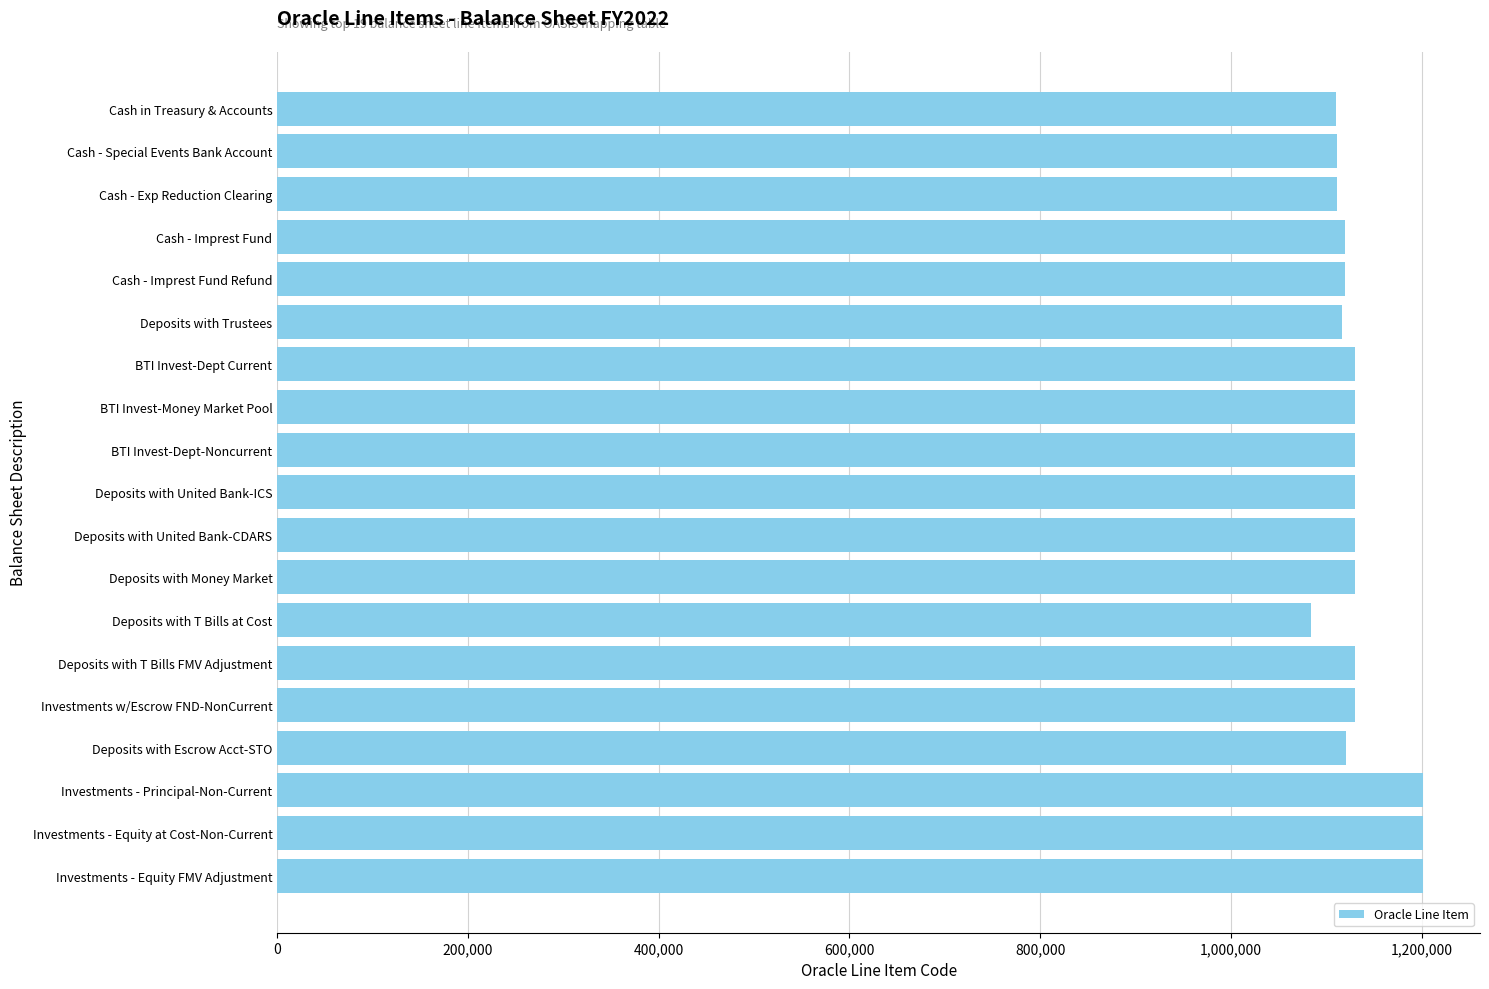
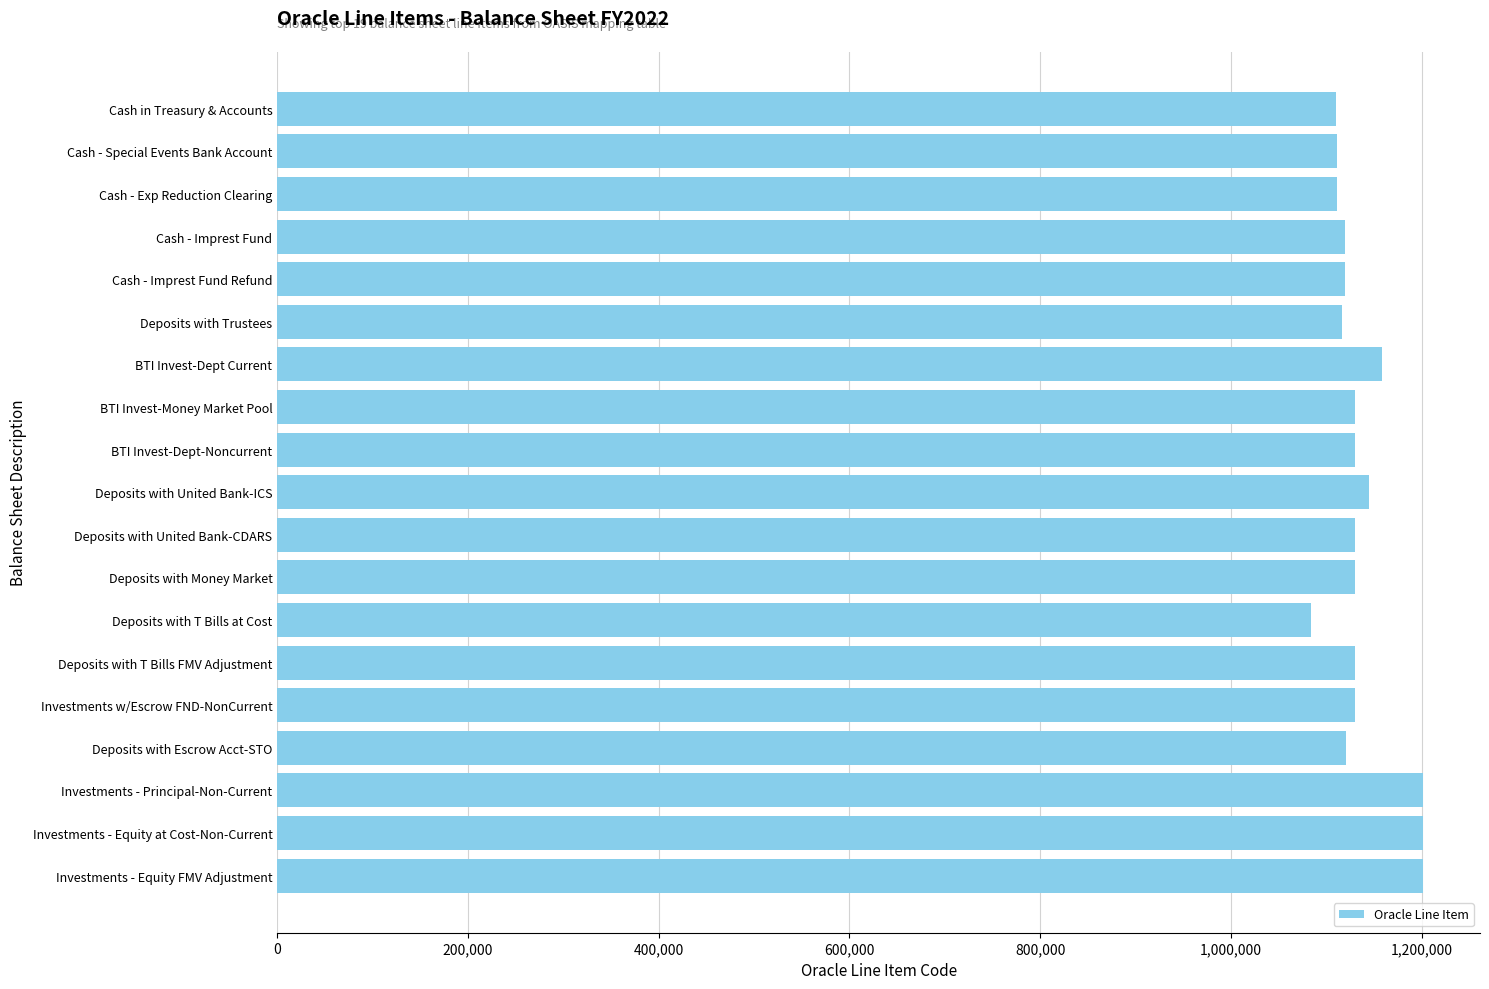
BTI Invest-Dept Current: 1,130,000 -> 1,160,000
Deposits with United Bank-ICS: 1,130,000 -> 1,140,000
